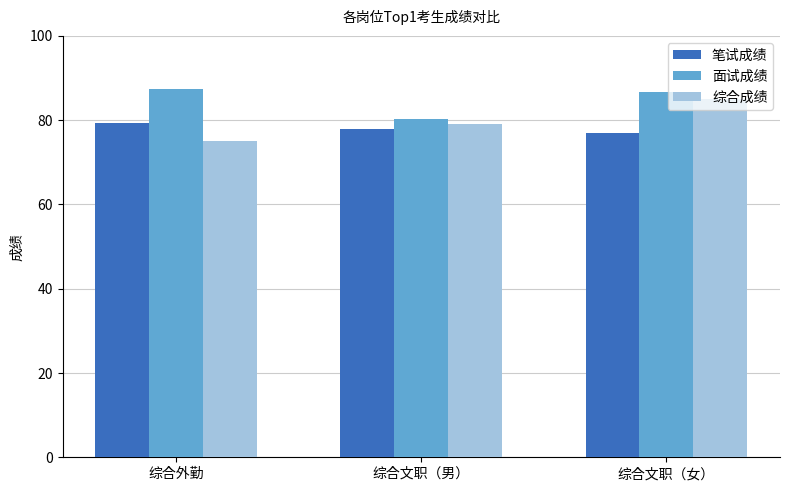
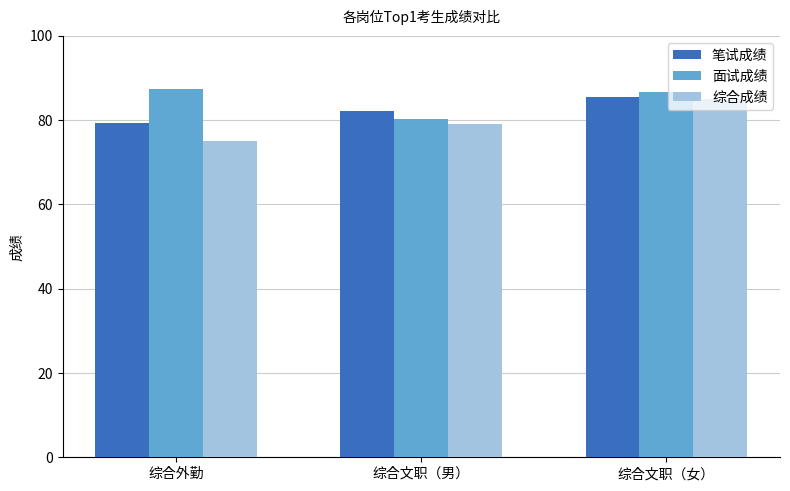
笔试成绩, 综合文职（男）: 78 -> 82
笔试成绩, 综合文职（女）: 77 -> 86
